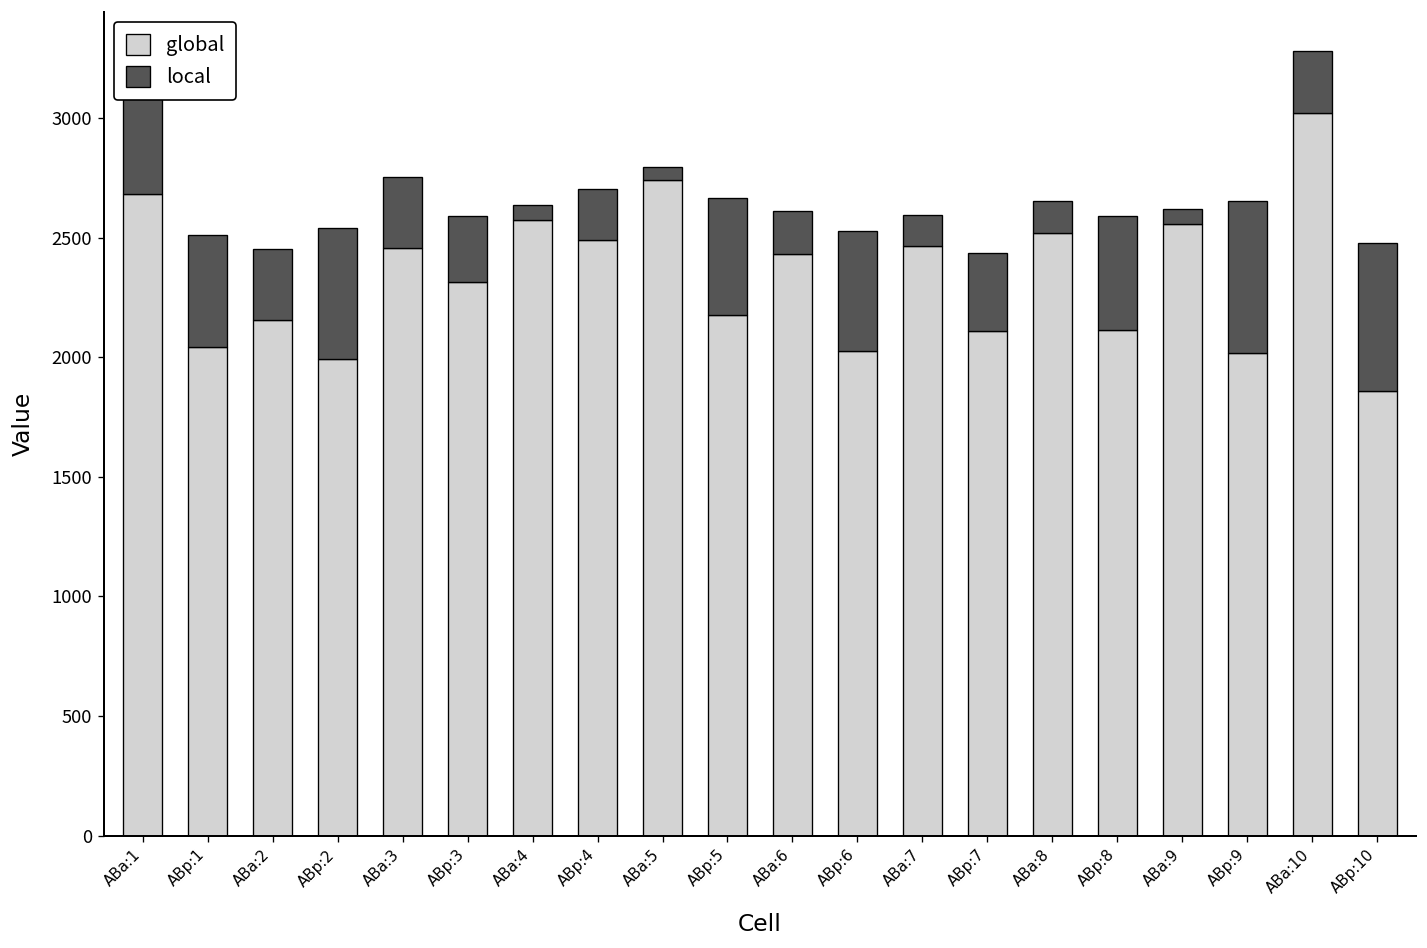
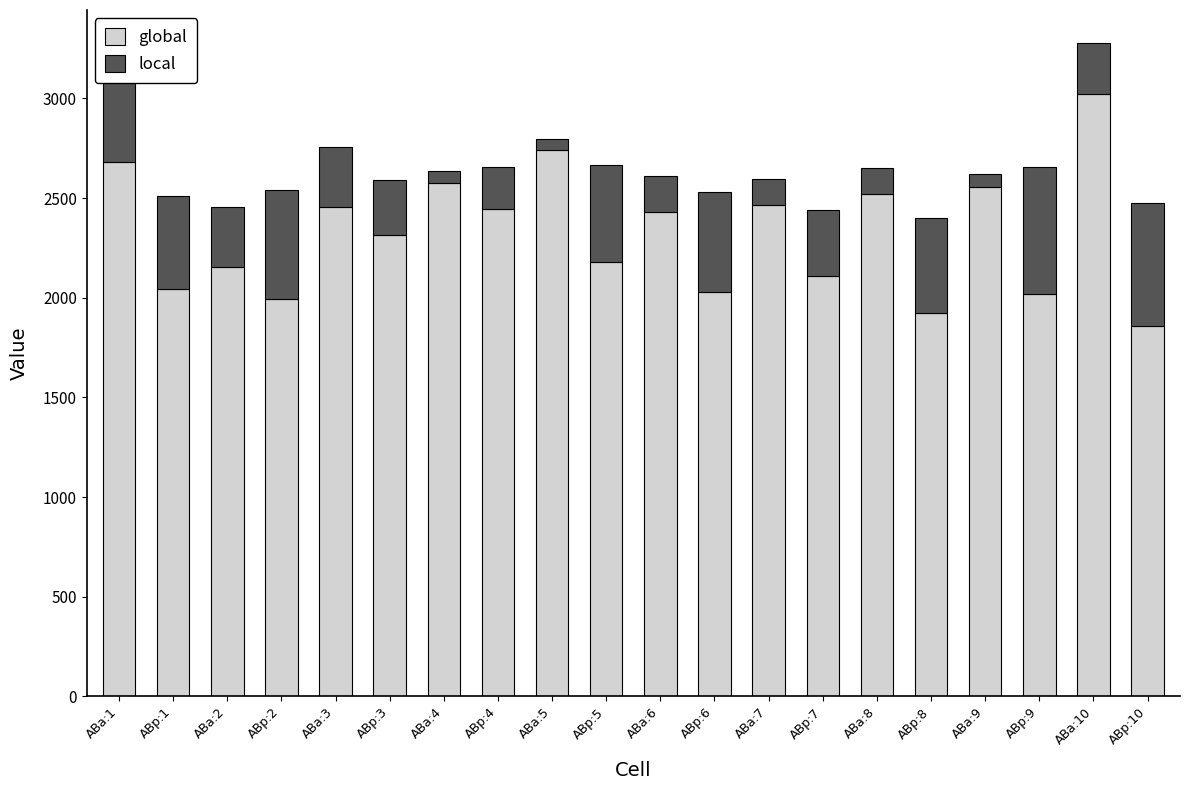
global, ABp:4: 2490 -> 2450
global, ABp:8: 2120 -> 1920
